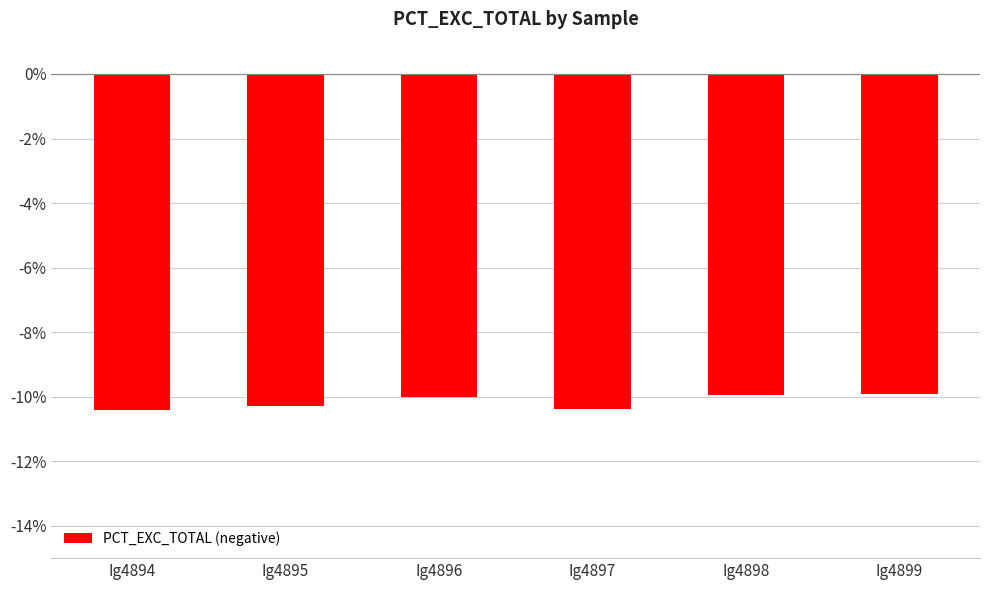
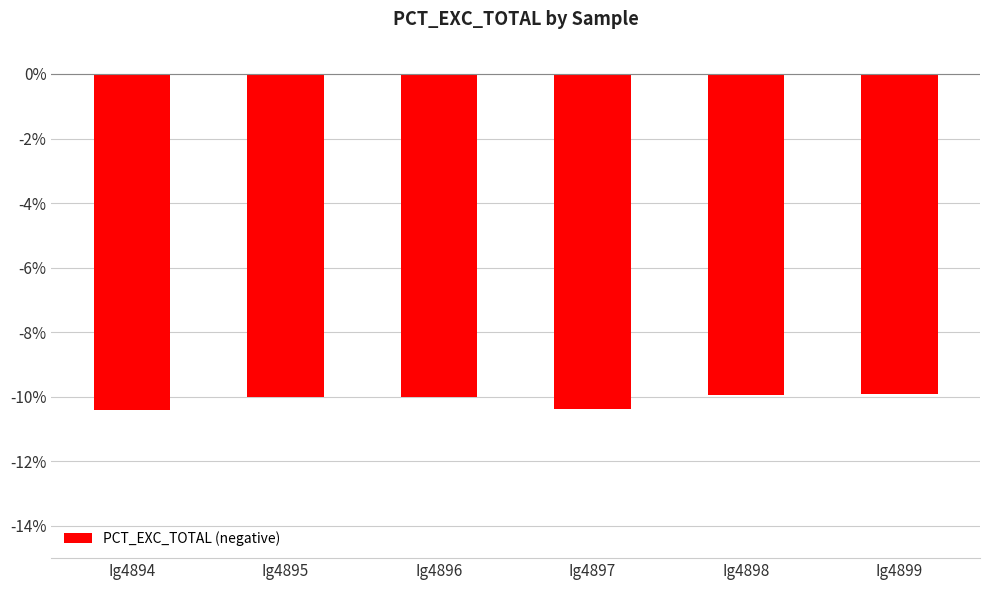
Ig4895: -10.3% -> -10.0%
